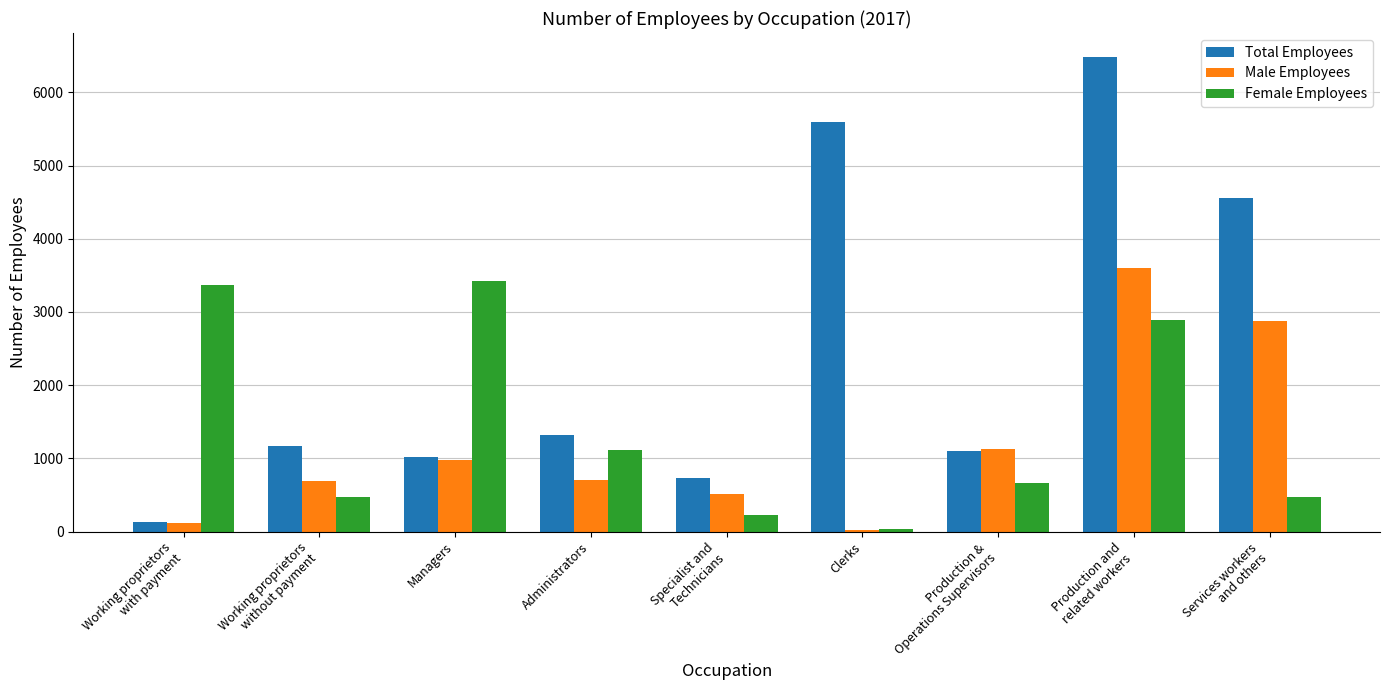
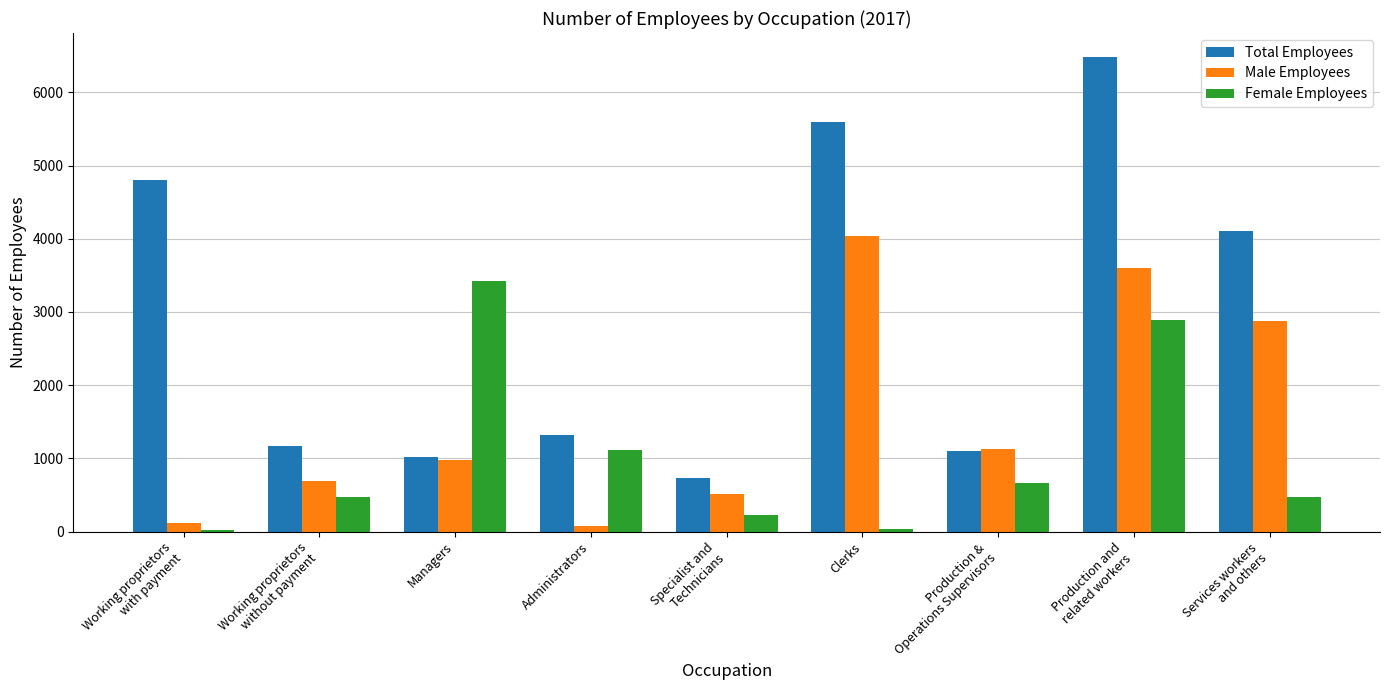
Total Employees, Working proprietors with payment: 100 -> 4800
Female Employees, Working proprietors with payment: 3400 -> 0
Male Employees, Administrators: 700 -> 100
Male Employees, Clerks: 0 -> 4000
Total Employees, Services workers and others: 4600 -> 4100
